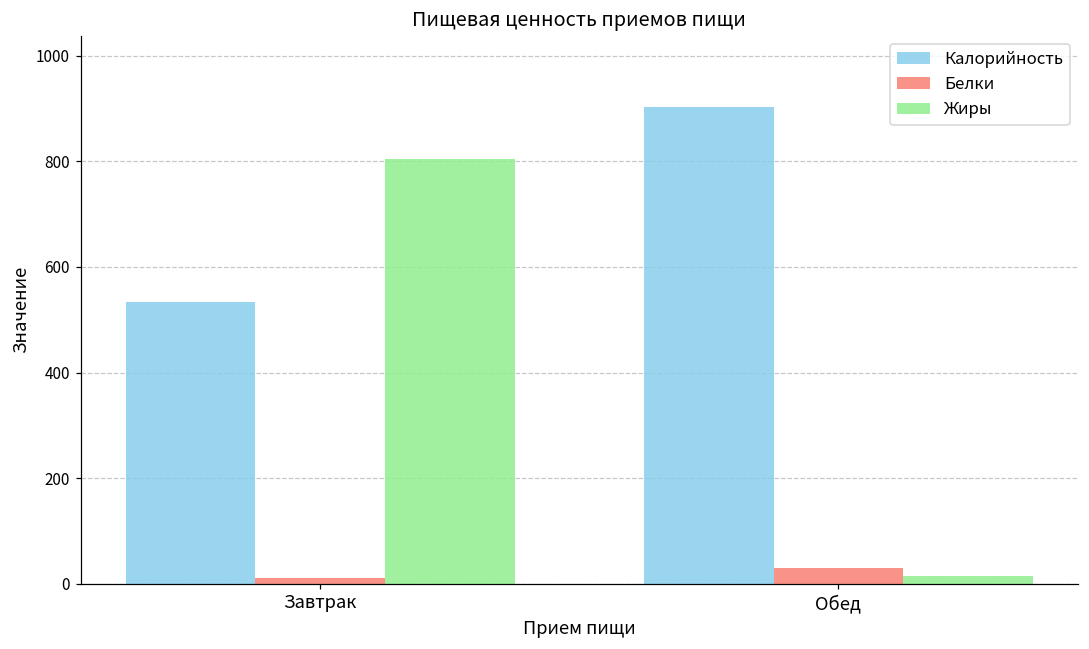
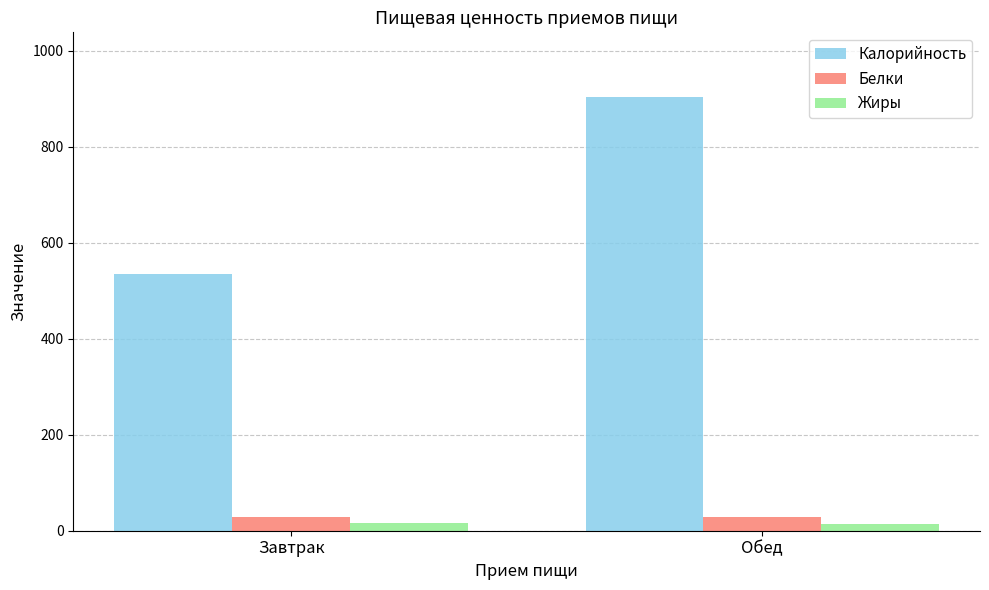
Белки, Завтрак: 10 -> 30
Жиры, Завтрак: 800 -> 20
